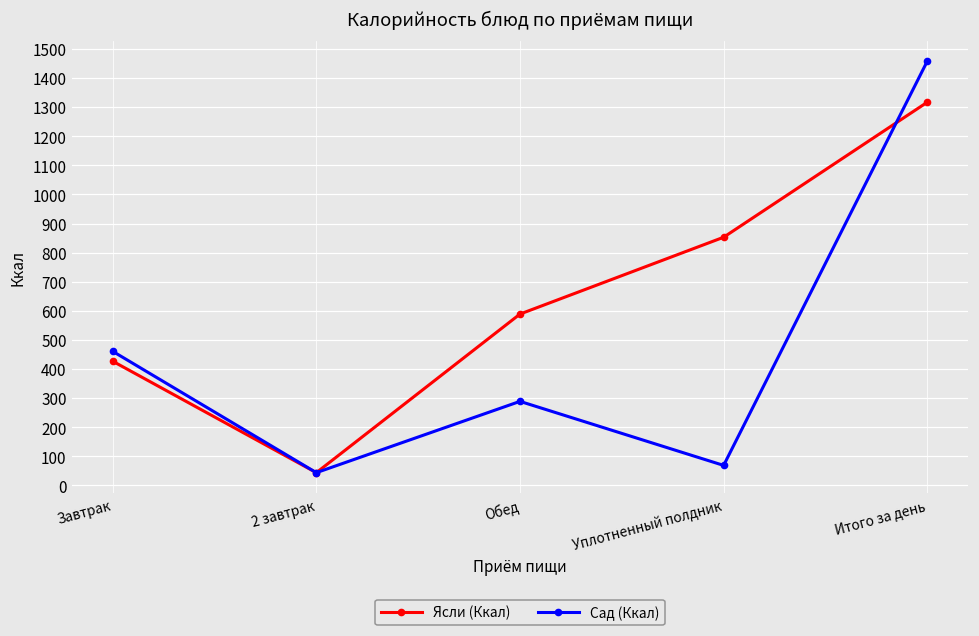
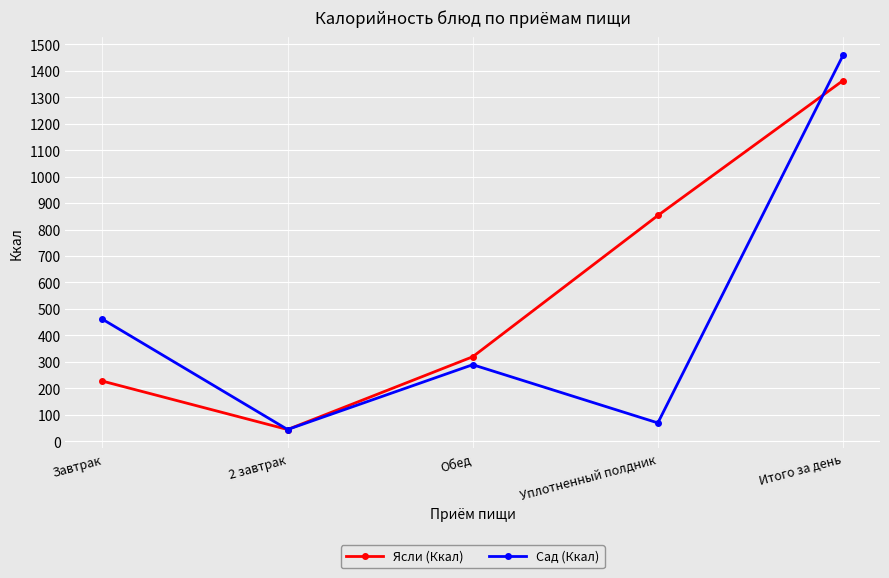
Ясли (Ккал), Завтрак: 430 -> 230
Ясли (Ккал), Обед: 590 -> 320
Ясли (Ккал), Итого за день: 1320 -> 1360
